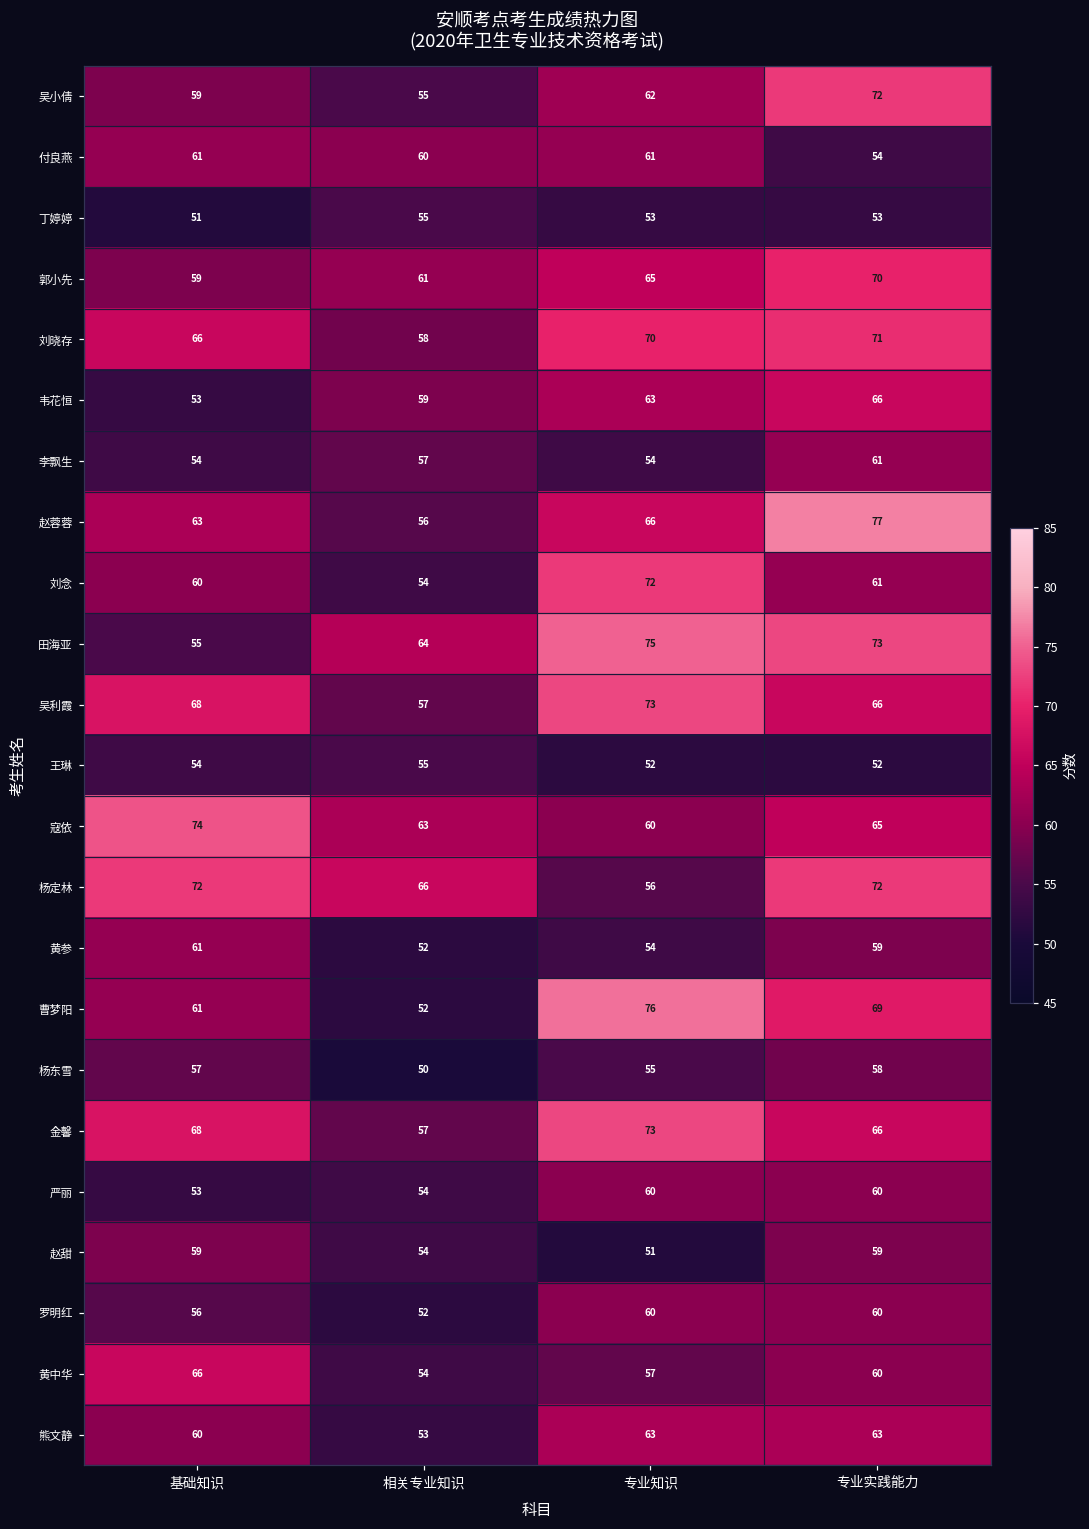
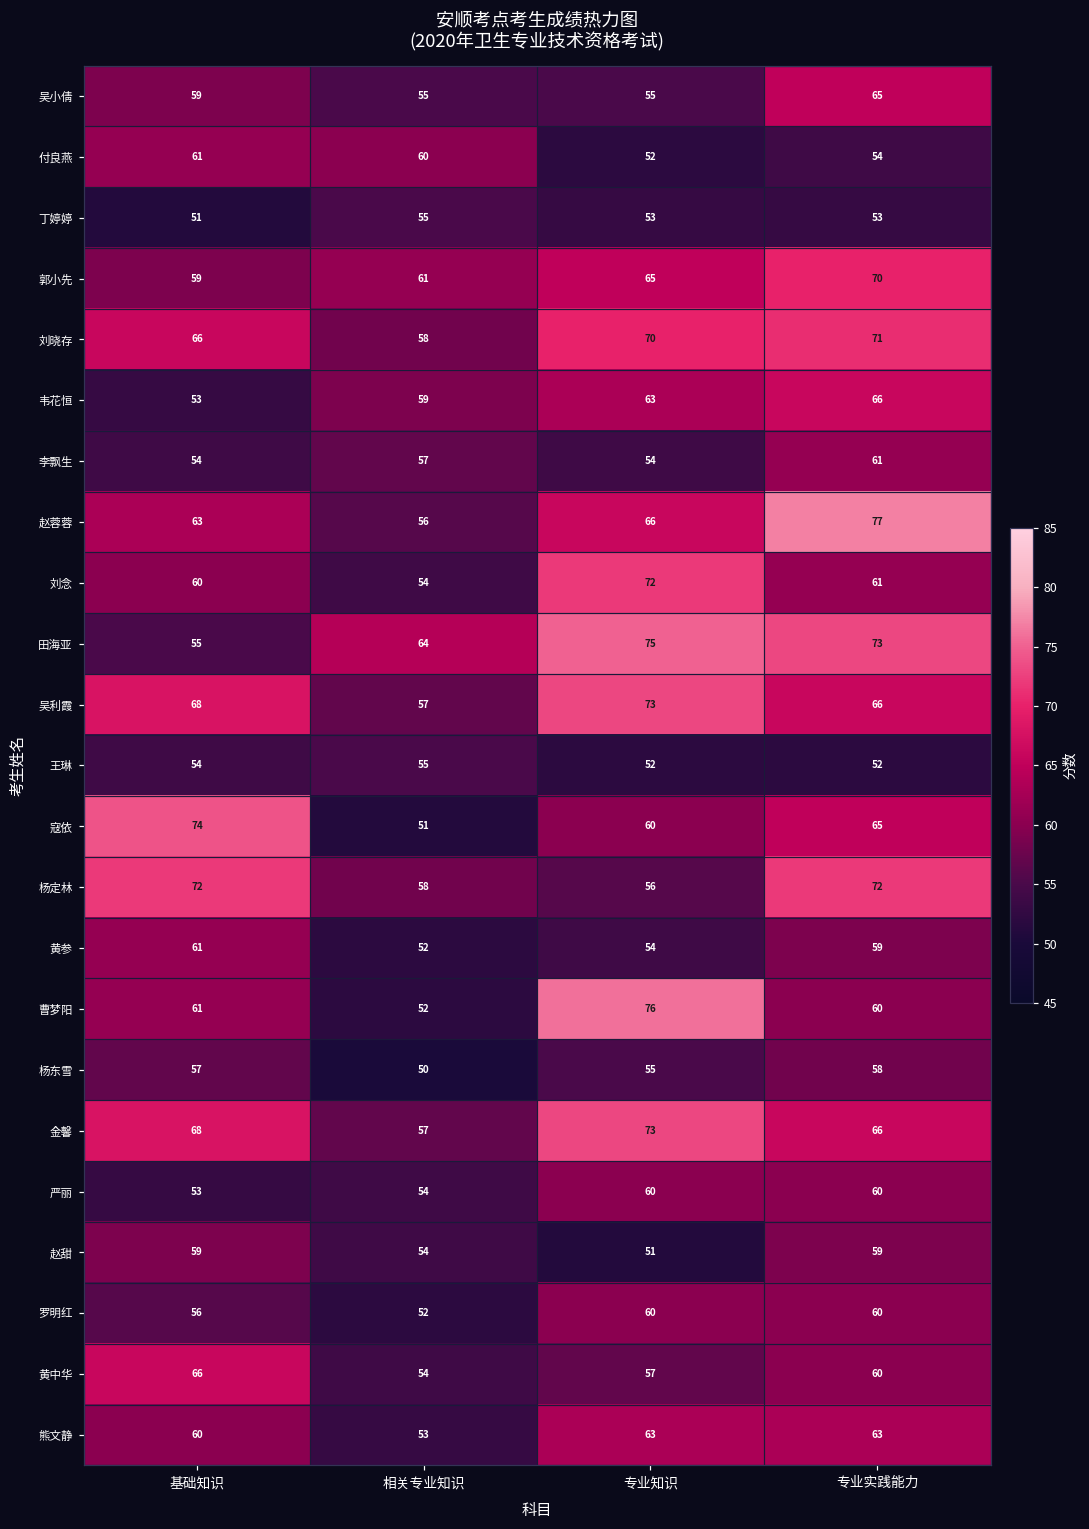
吴小倩, 专业知识: 62 -> 55
吴小倩, 专业实践能力: 72 -> 65
付良燕, 专业知识: 61 -> 52
寇依, 相关专业知识: 63 -> 51
杨定林, 相关专业知识: 66 -> 58
曹梦阳, 专业实践能力: 69 -> 60
